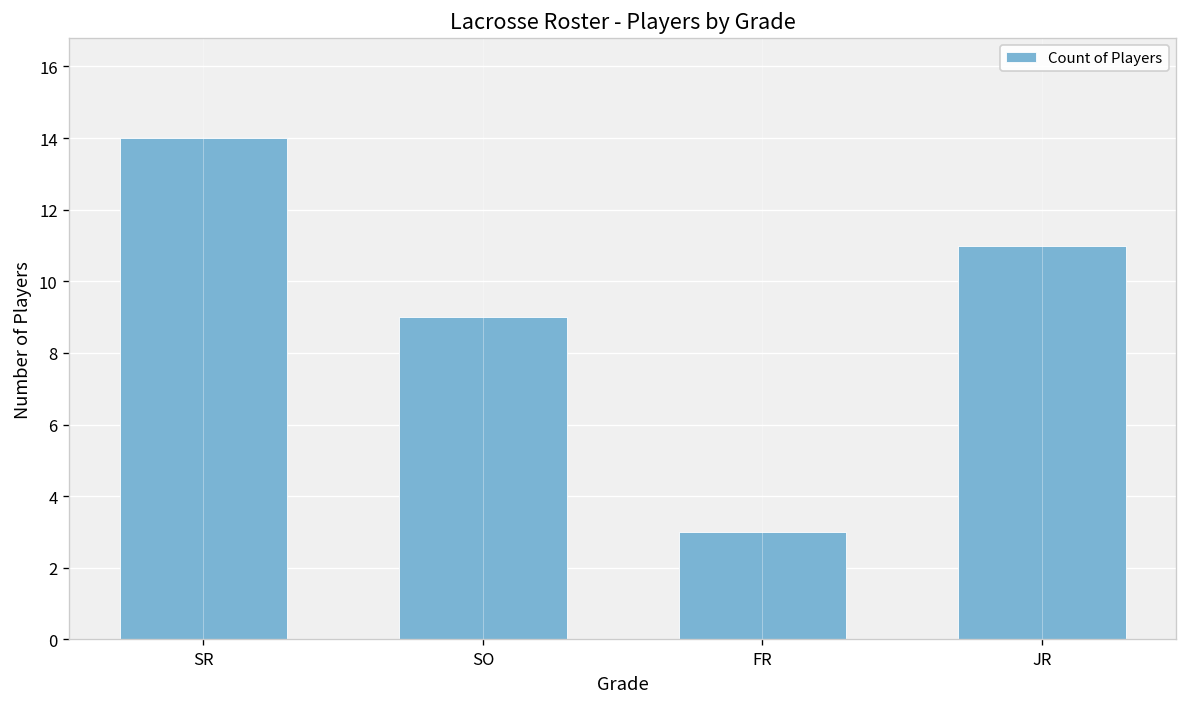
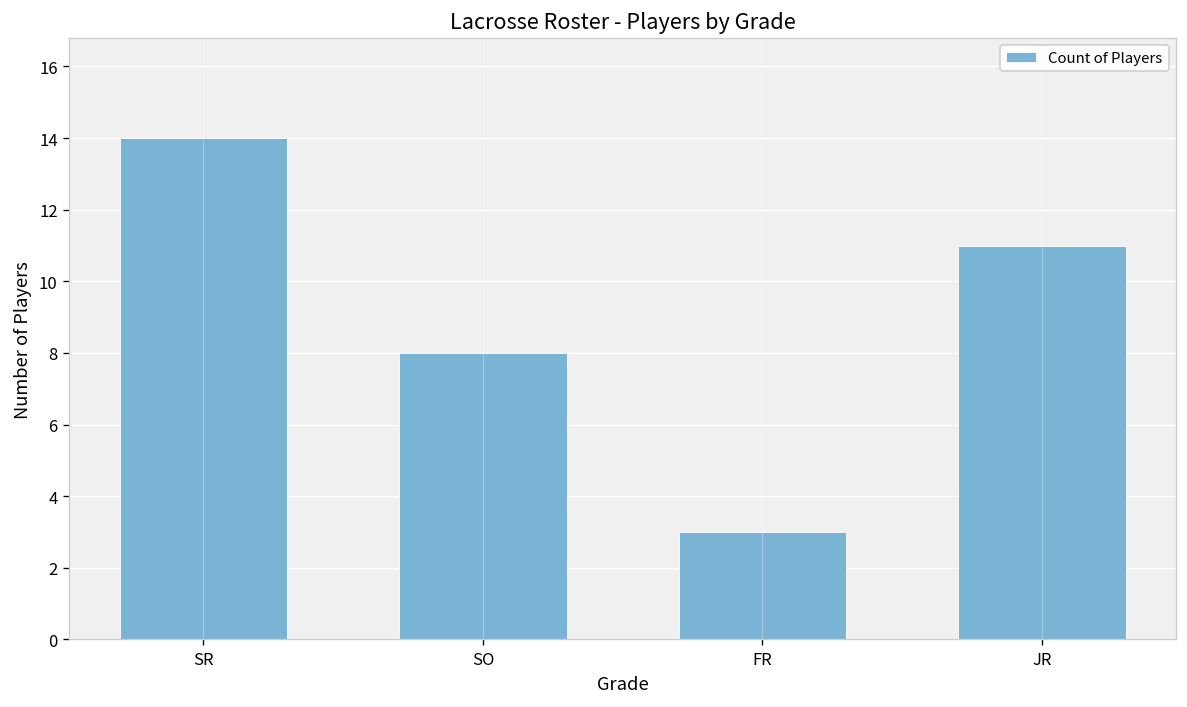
SO: 9 -> 8
